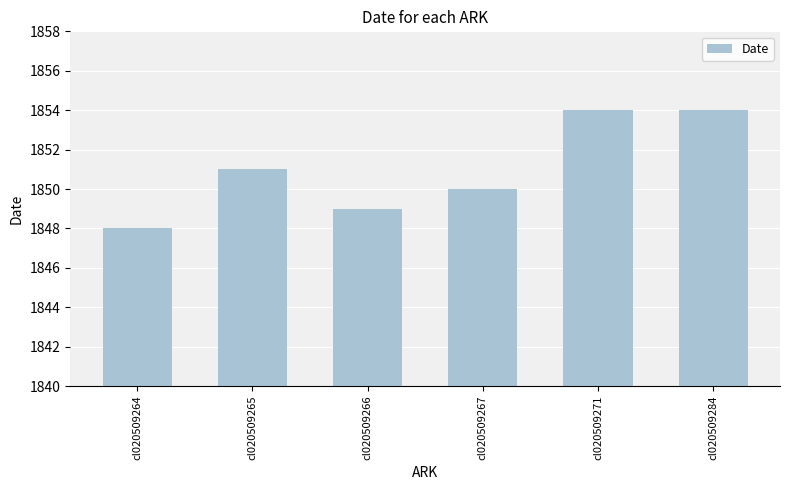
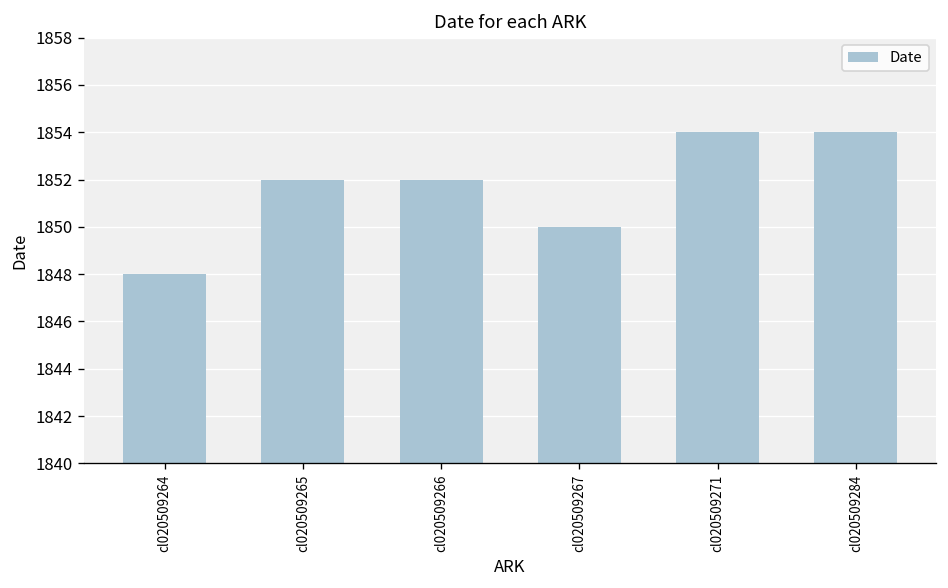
cl020509265: 1851 -> 1852
cl020509266: 1849 -> 1852
